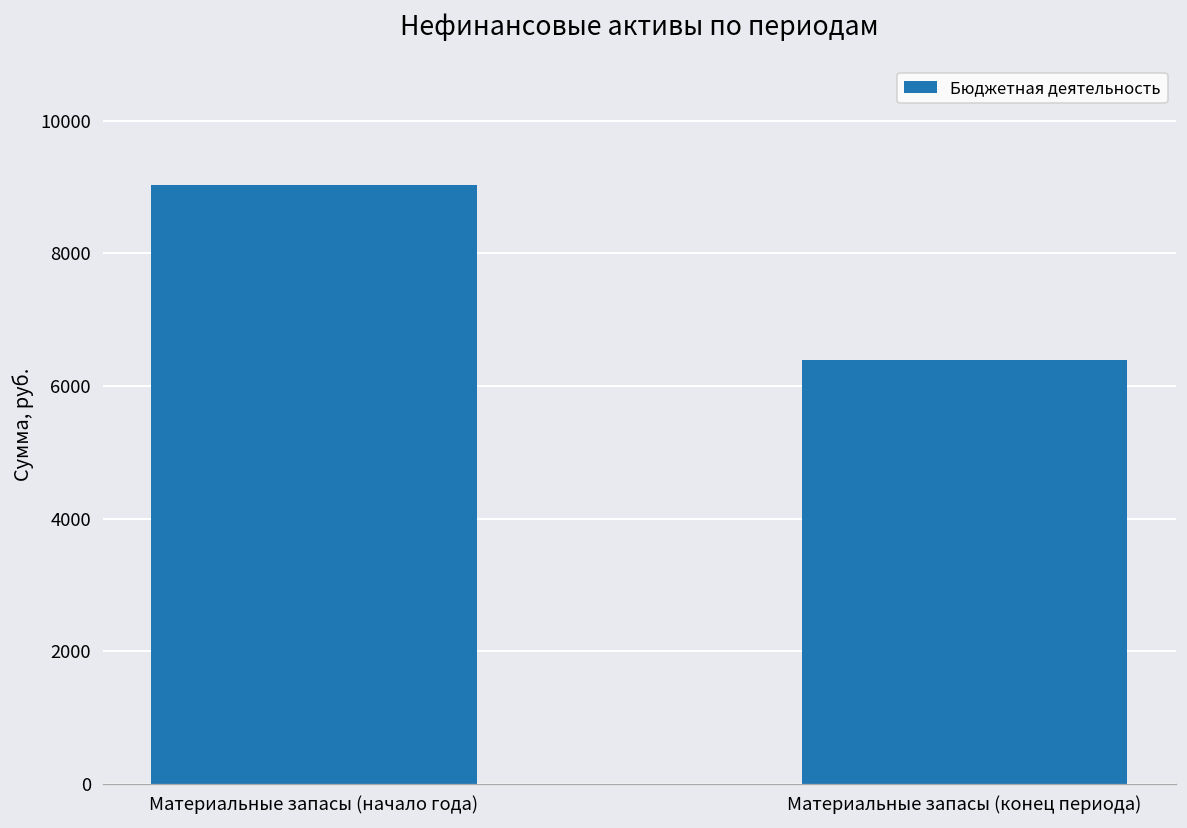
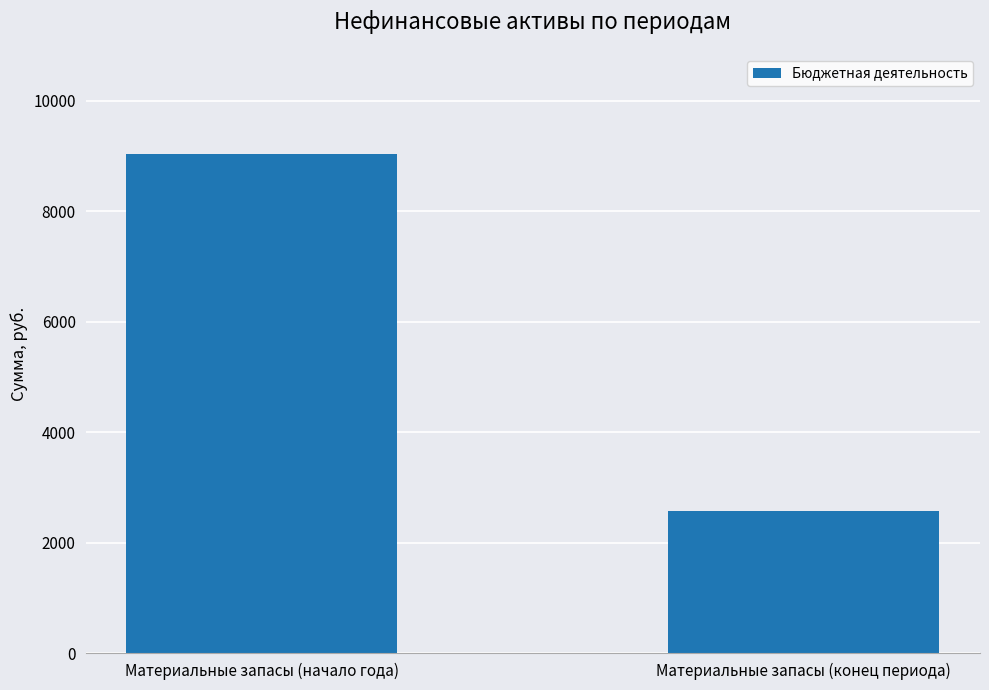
Материальные запасы (конец периода): 6400 -> 2600
